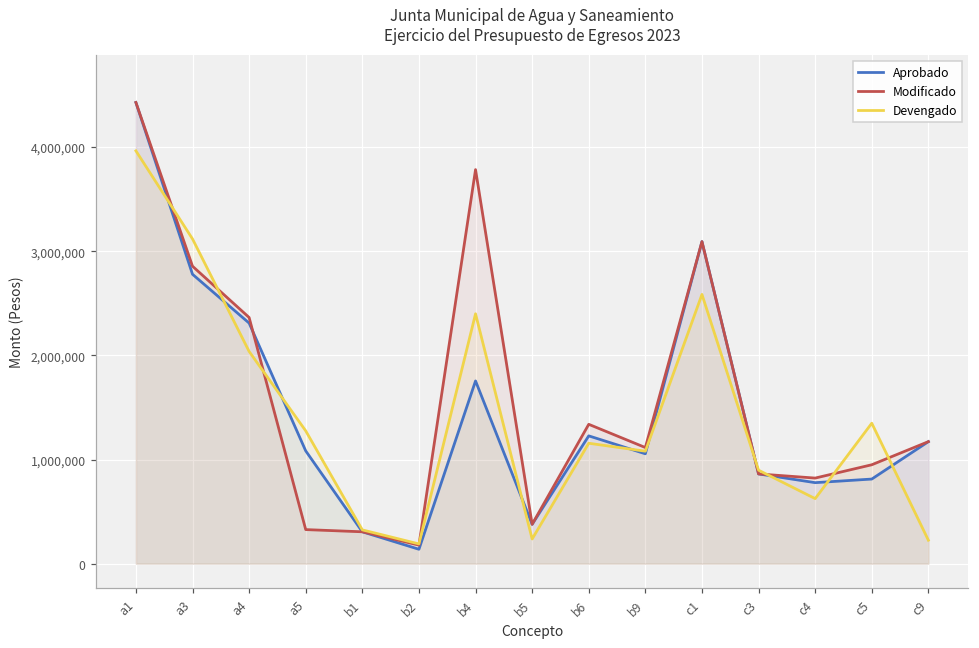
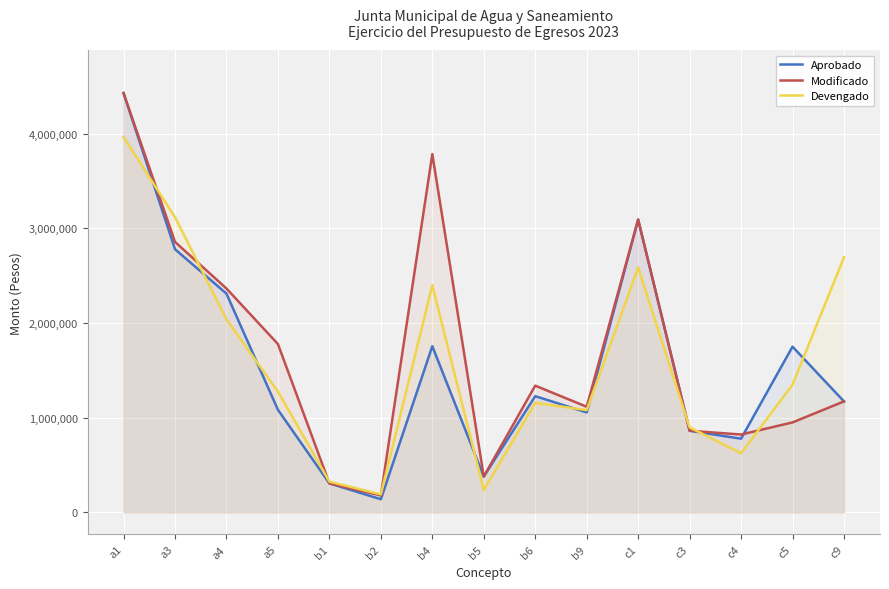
Modificado, a5: 300,000 -> 1,800,000
Aprobado, c5: 800,000 -> 1,800,000
Devengado, c9: 200,000 -> 2,700,000
